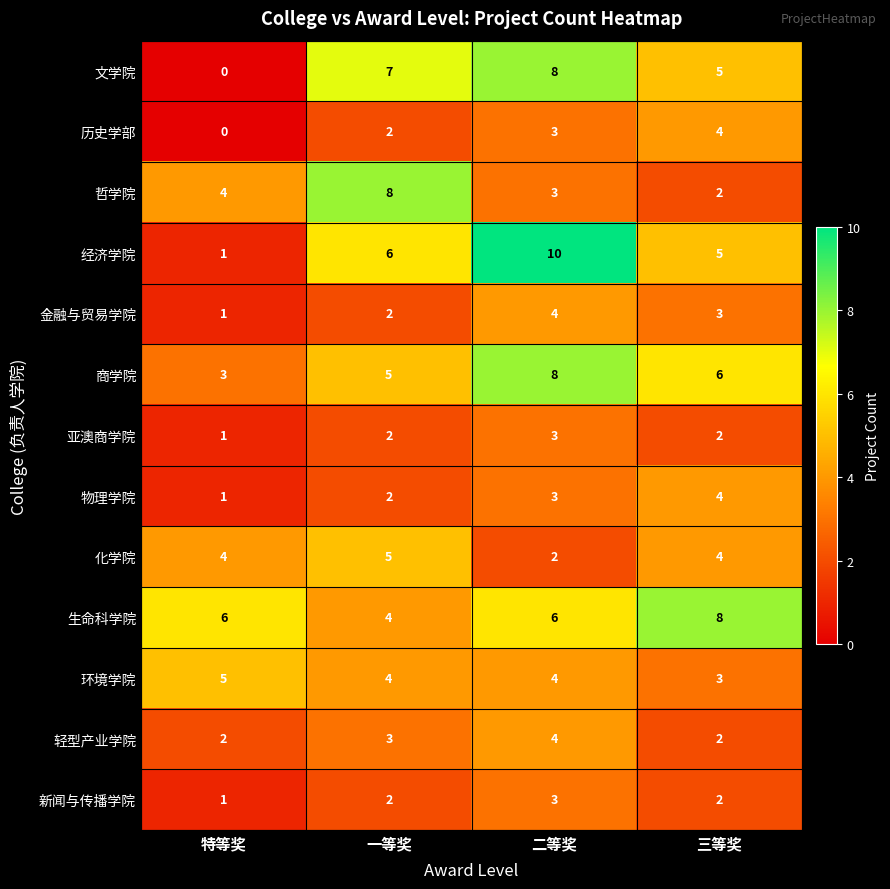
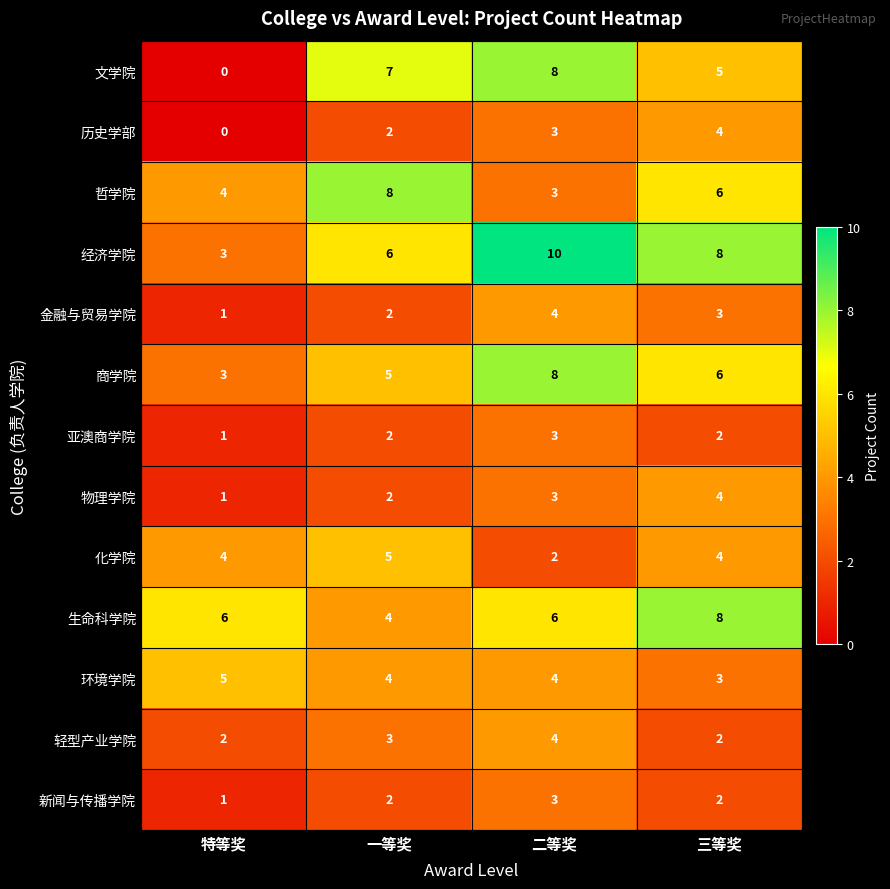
哲学院, 三等奖: 2 -> 6
经济学院, 特等奖: 1 -> 3
经济学院, 三等奖: 5 -> 8
